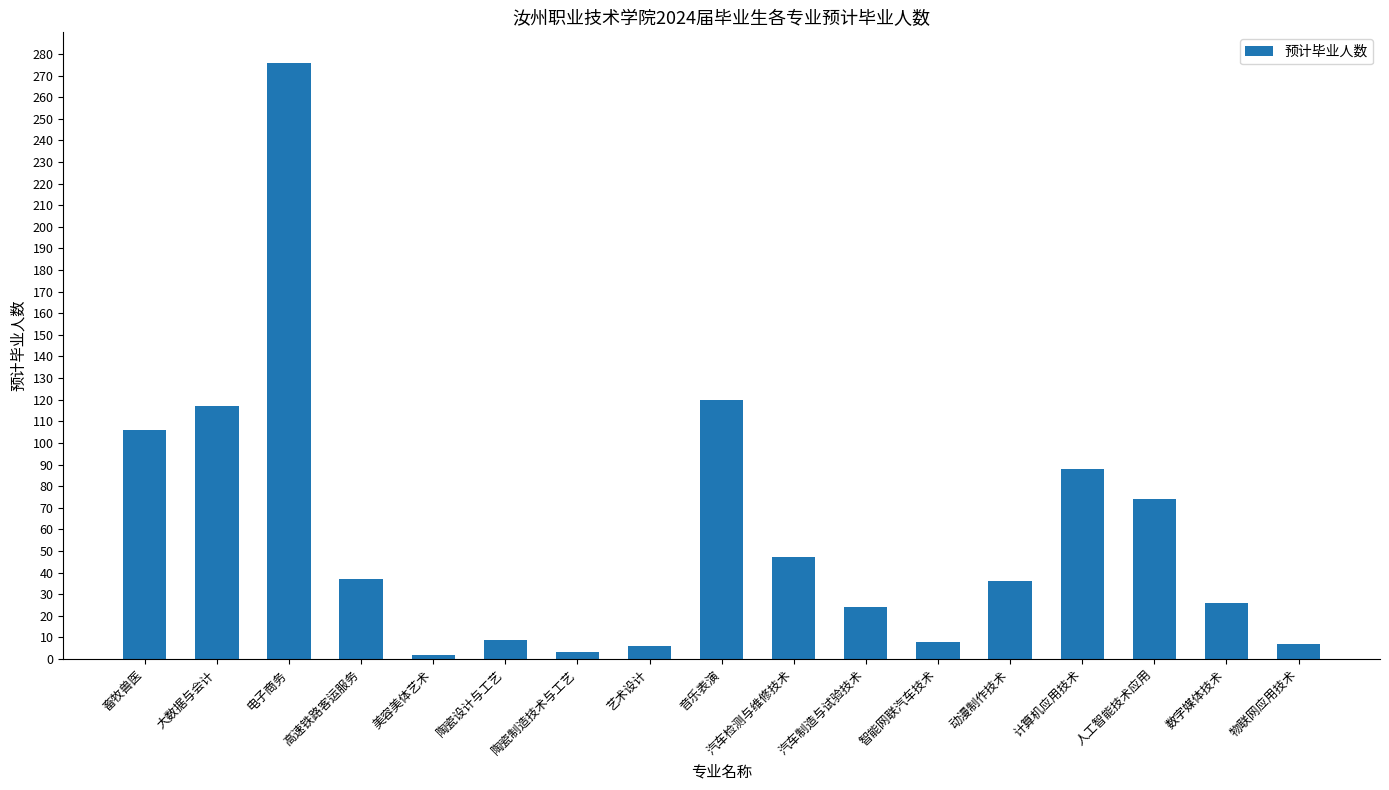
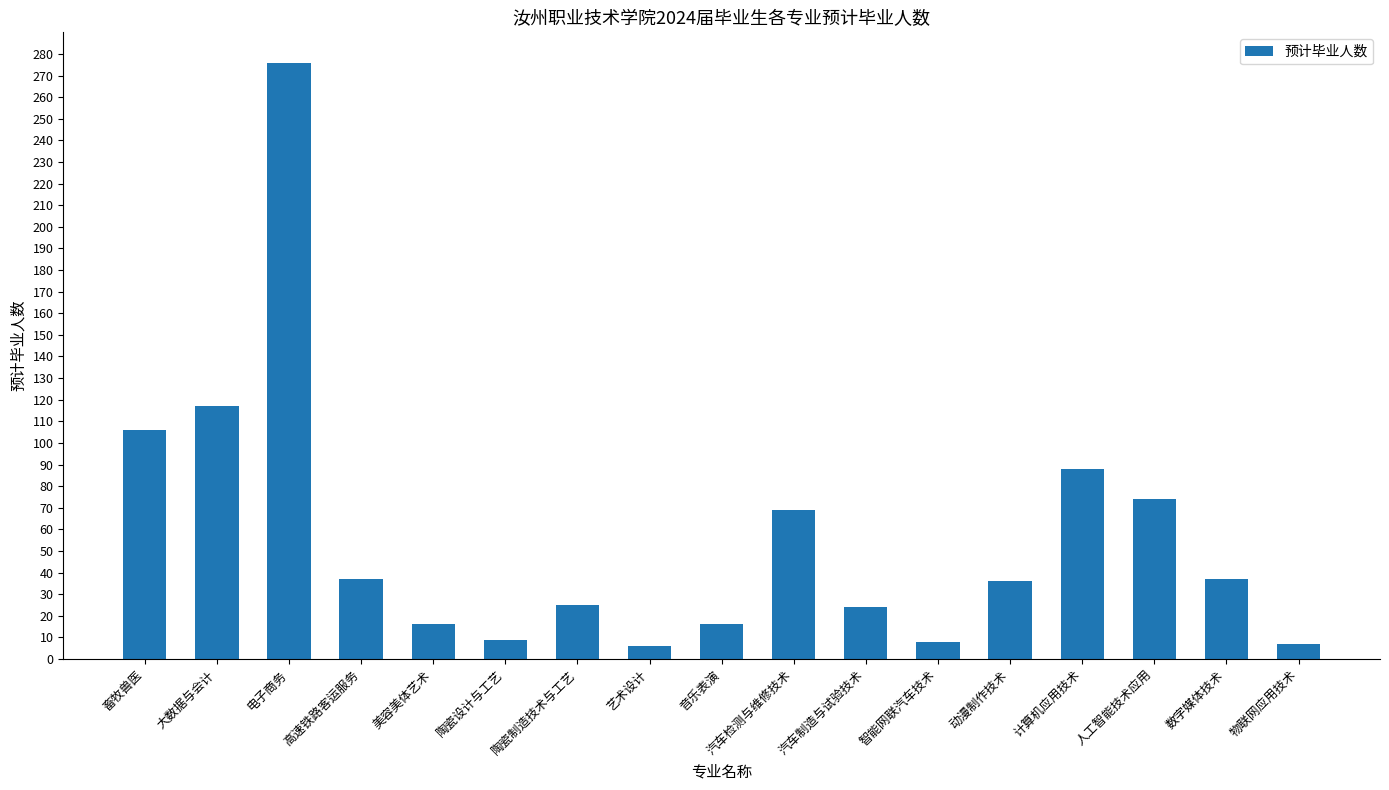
美容美体艺术: 2 -> 16
陶瓷制造技术与工艺: 3 -> 25
音乐表演: 120 -> 16
汽车检测与维修技术: 47 -> 69
数字媒体技术: 26 -> 37
